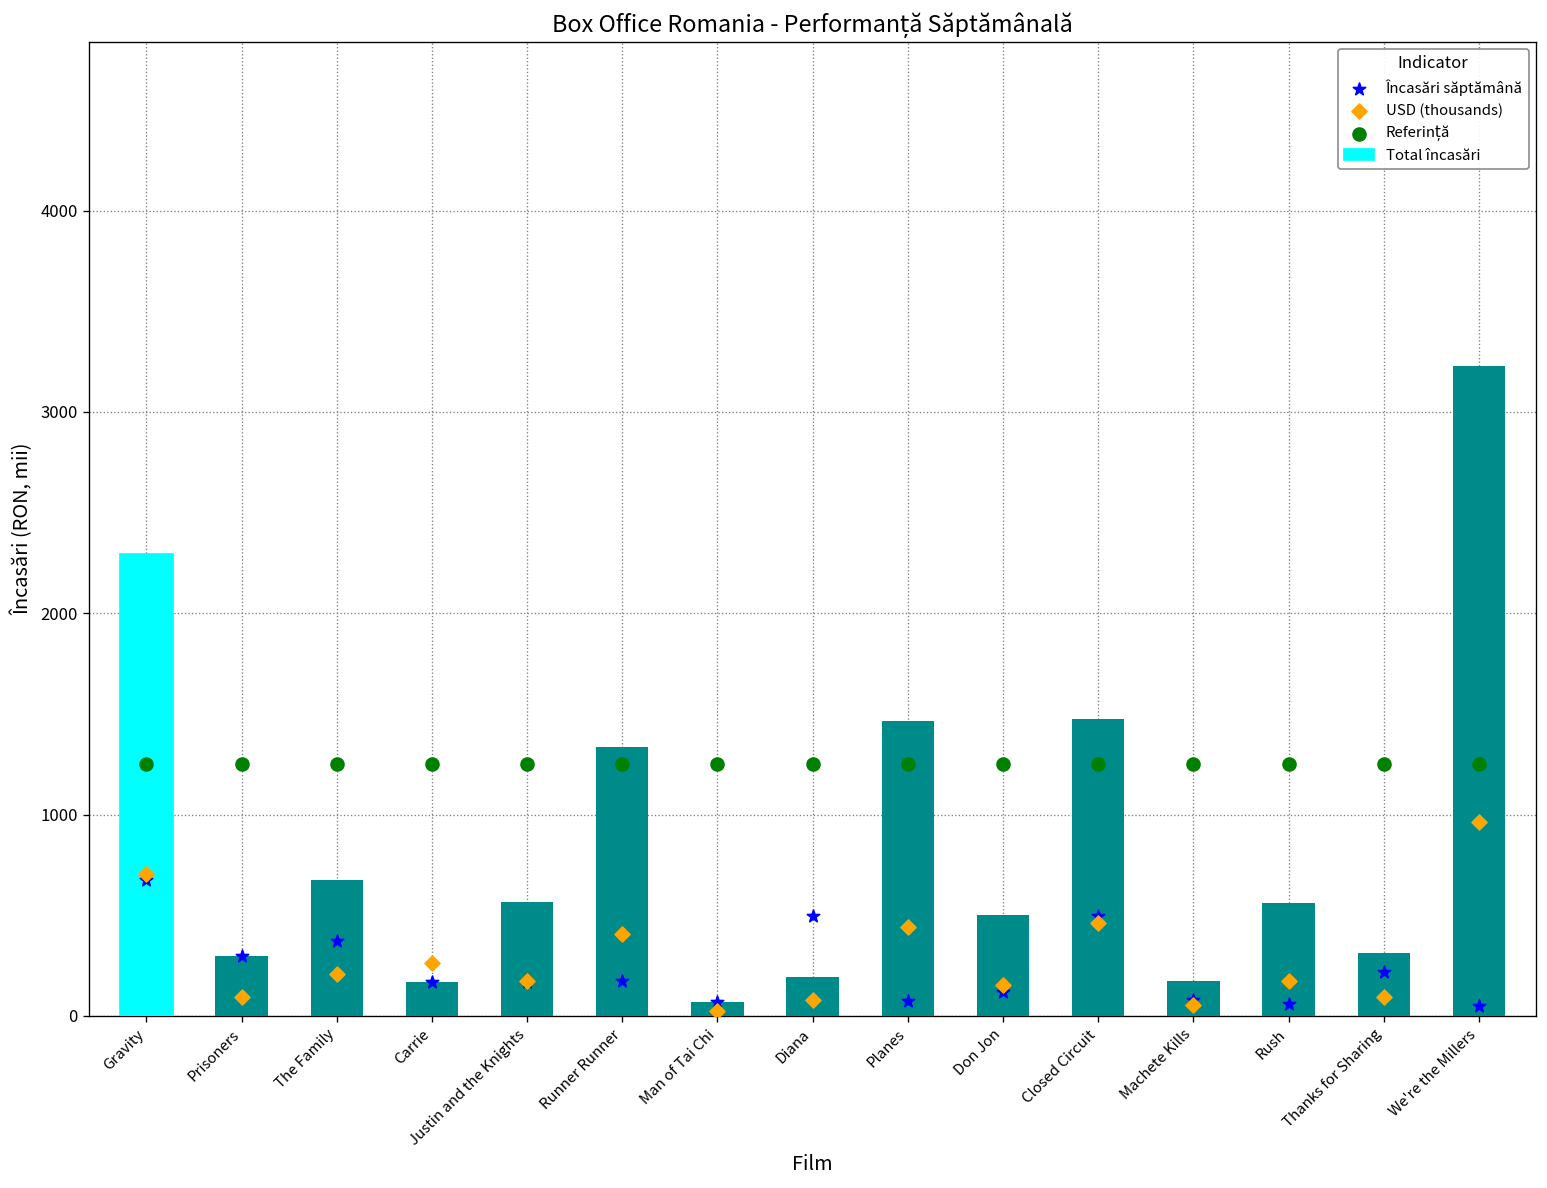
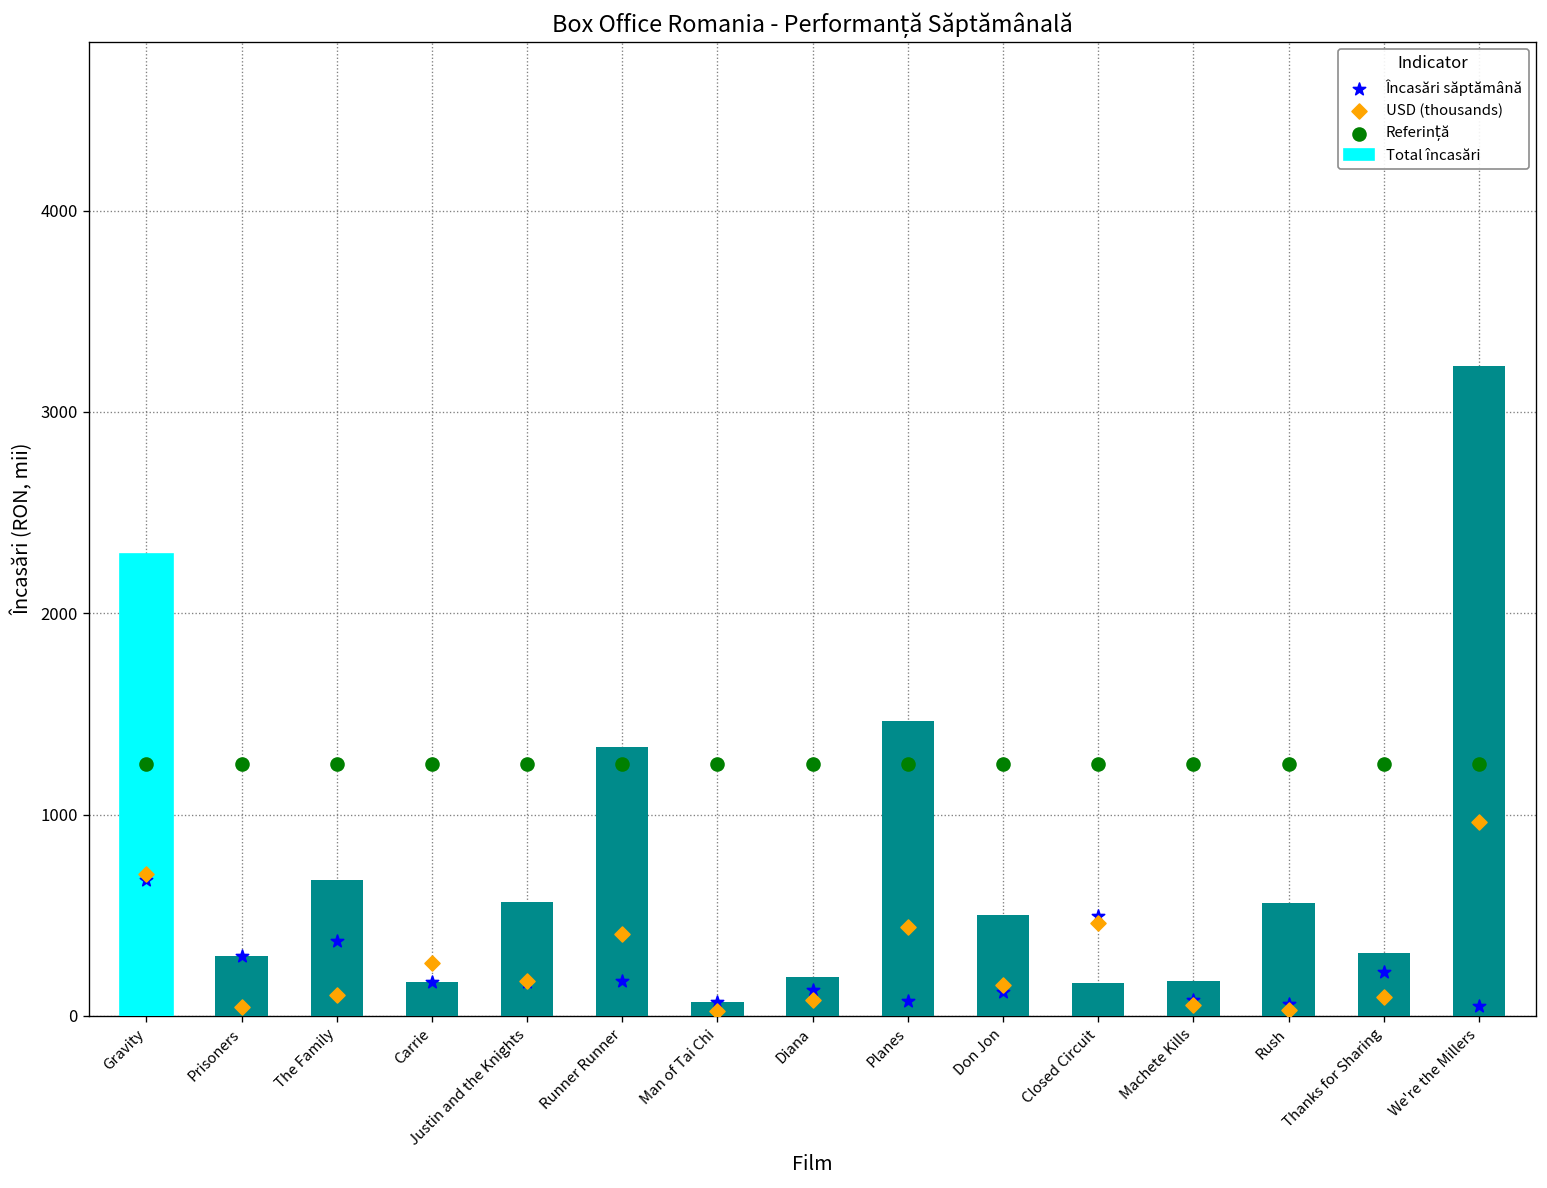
USD (thousands), Prisoners: 90 -> 40
USD (thousands), The Family: 210 -> 110
Încasări săptămână, Diana: 500 -> 130
Total încasări, Closed Circuit: 1470 -> 160
USD (thousands), Rush: 170 -> 30
